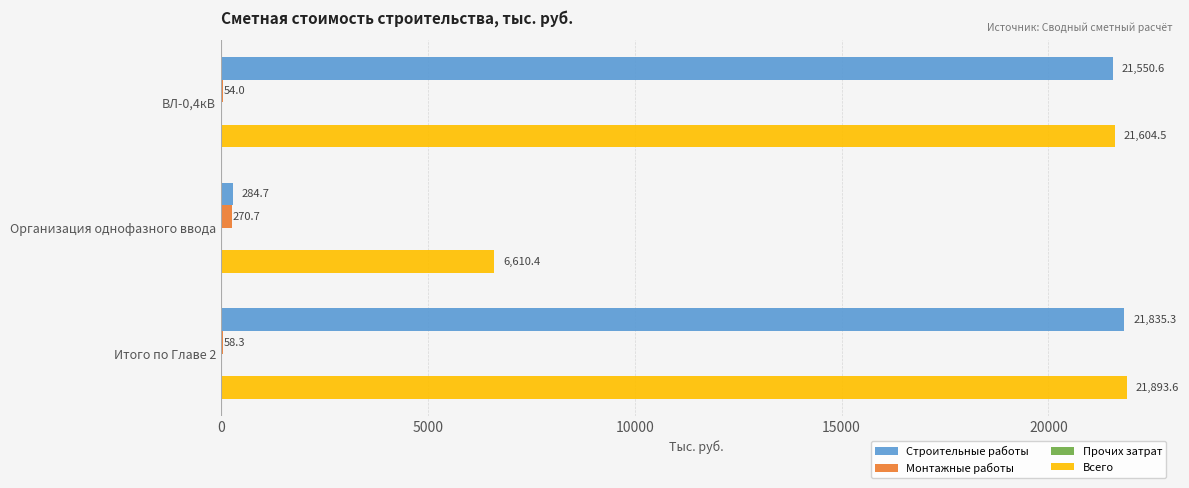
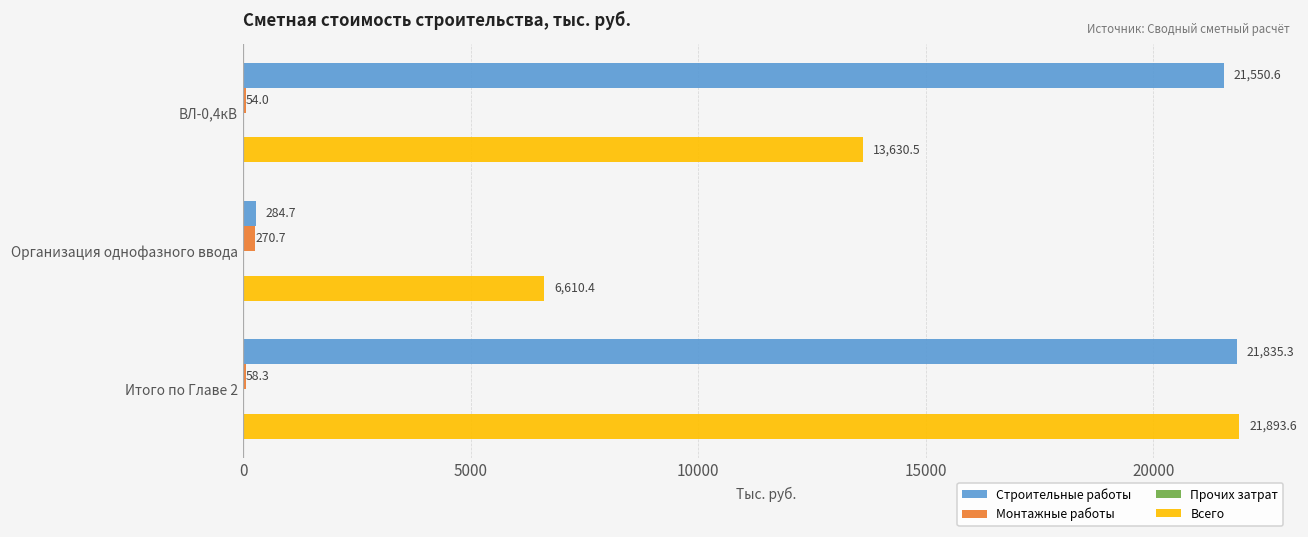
Всего, ВЛ-0,4кВ: 21,604.5 -> 13,630.5
